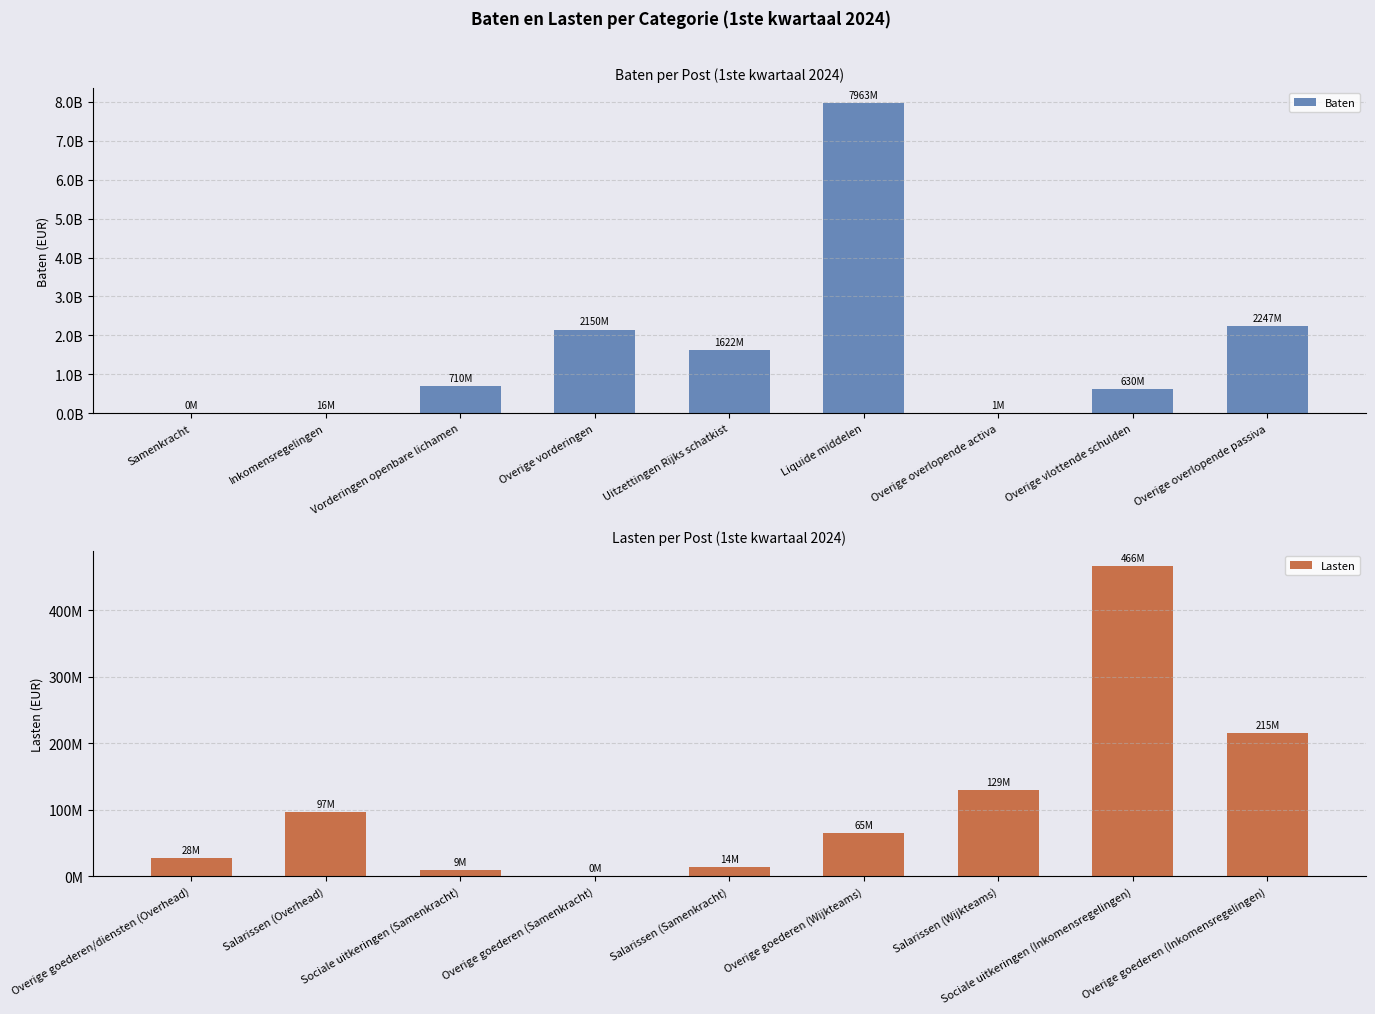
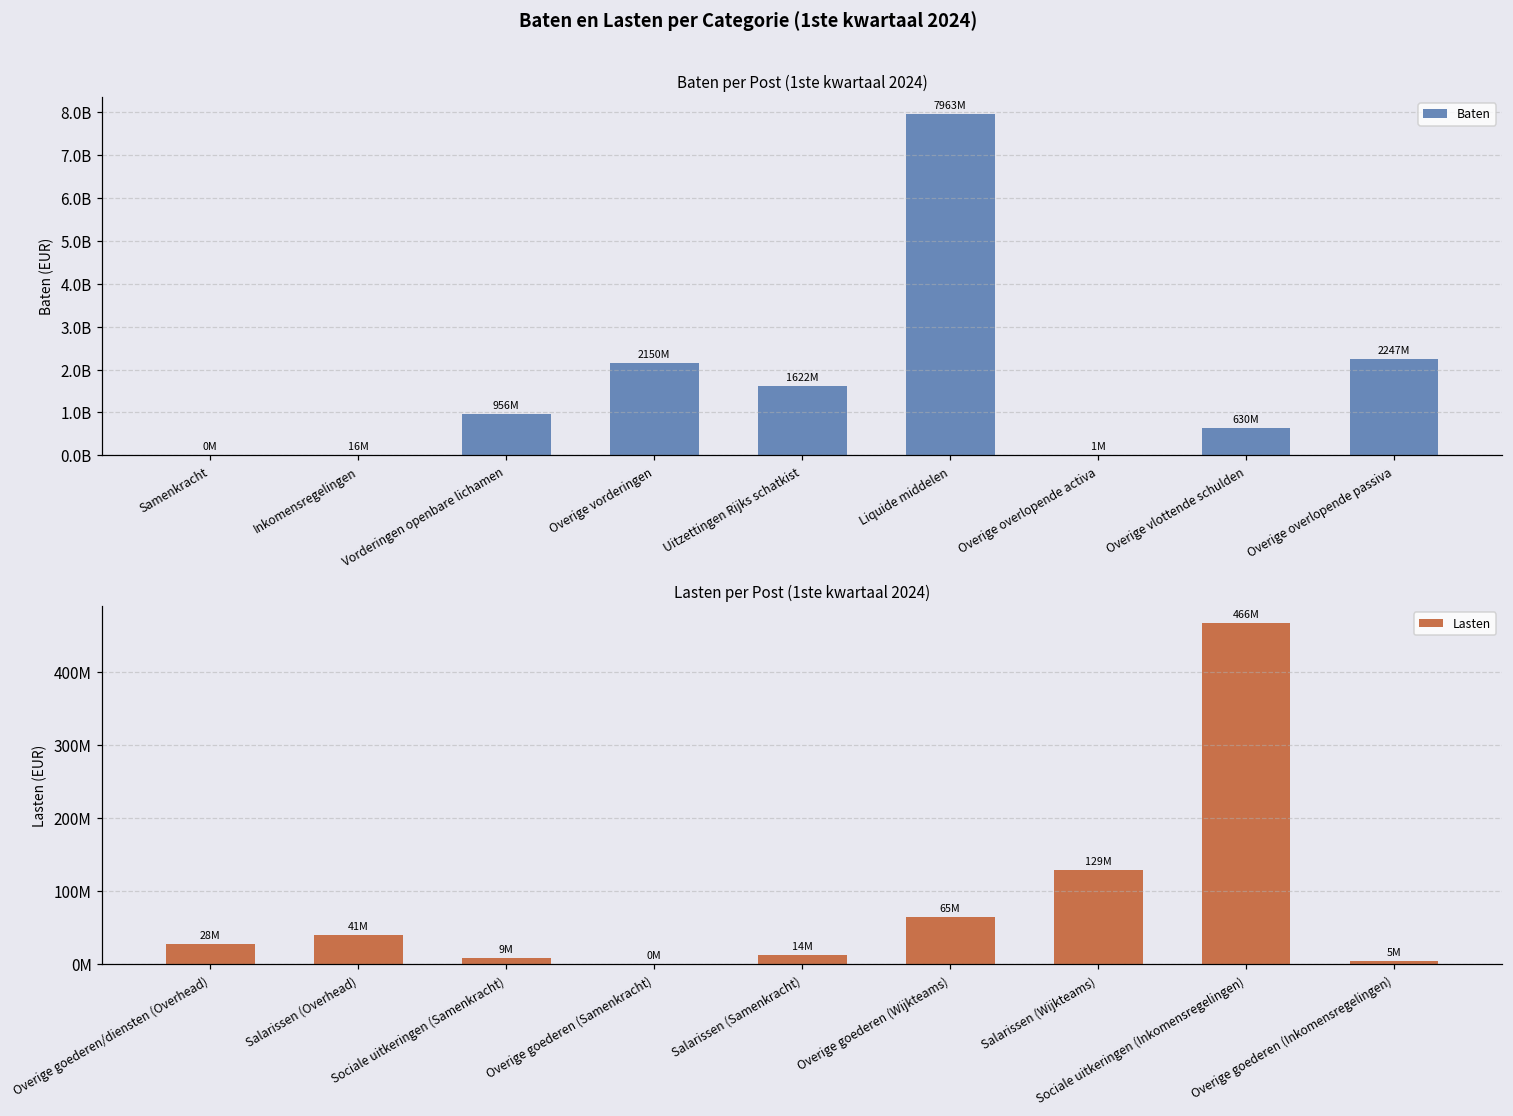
Baten per Post (1ste kwartaal 2024), Vorderingen openbare lichamen: 710M -> 956M
Lasten per Post (1ste kwartaal 2024), Salarissen (Overhead): 97M -> 41M
Lasten per Post (1ste kwartaal 2024), Overige goederen (Inkomensregelingen): 215M -> 5M
